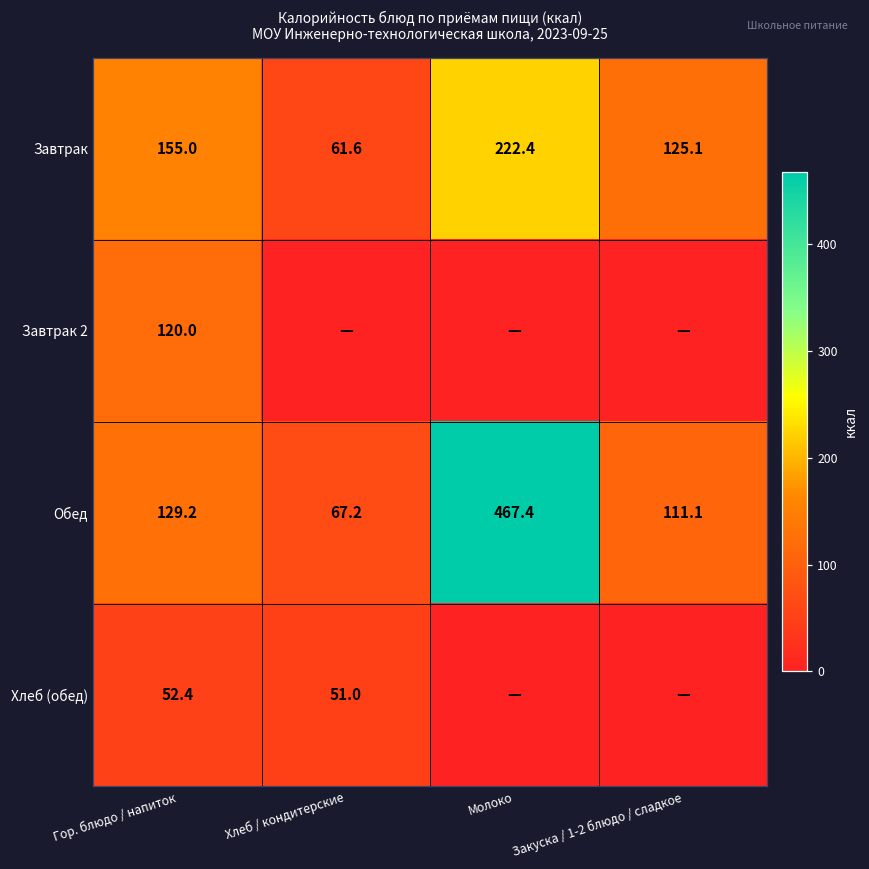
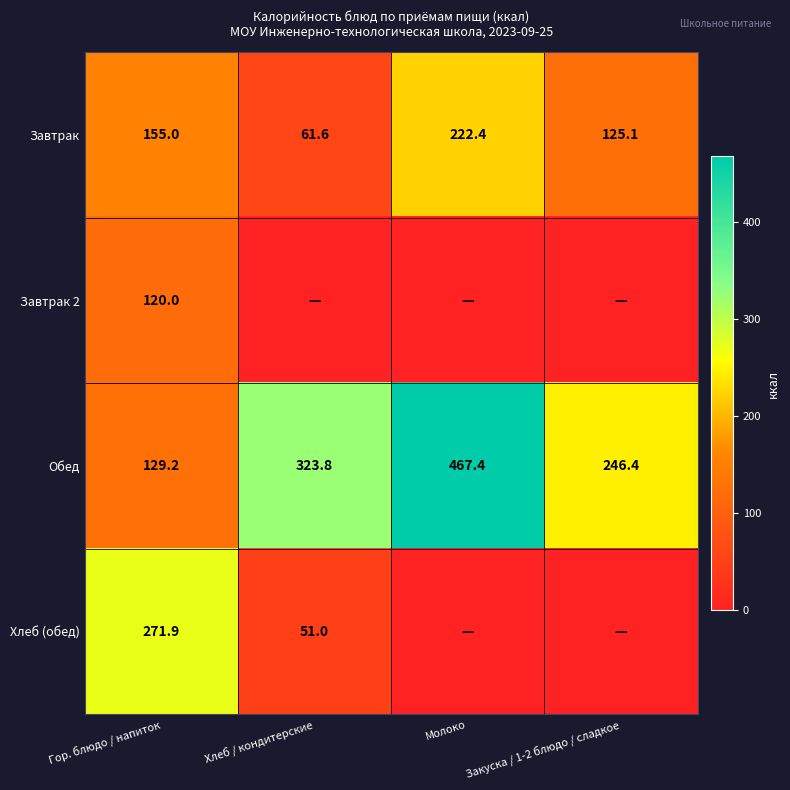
Обед, Хлеб / кондитерские: 67.2 -> 323.8
Обед, Закуска / 1-2 блюдо / сладкое: 111.1 -> 246.4
Хлеб (обед), Гор. блюдо / напиток: 52.4 -> 271.9
